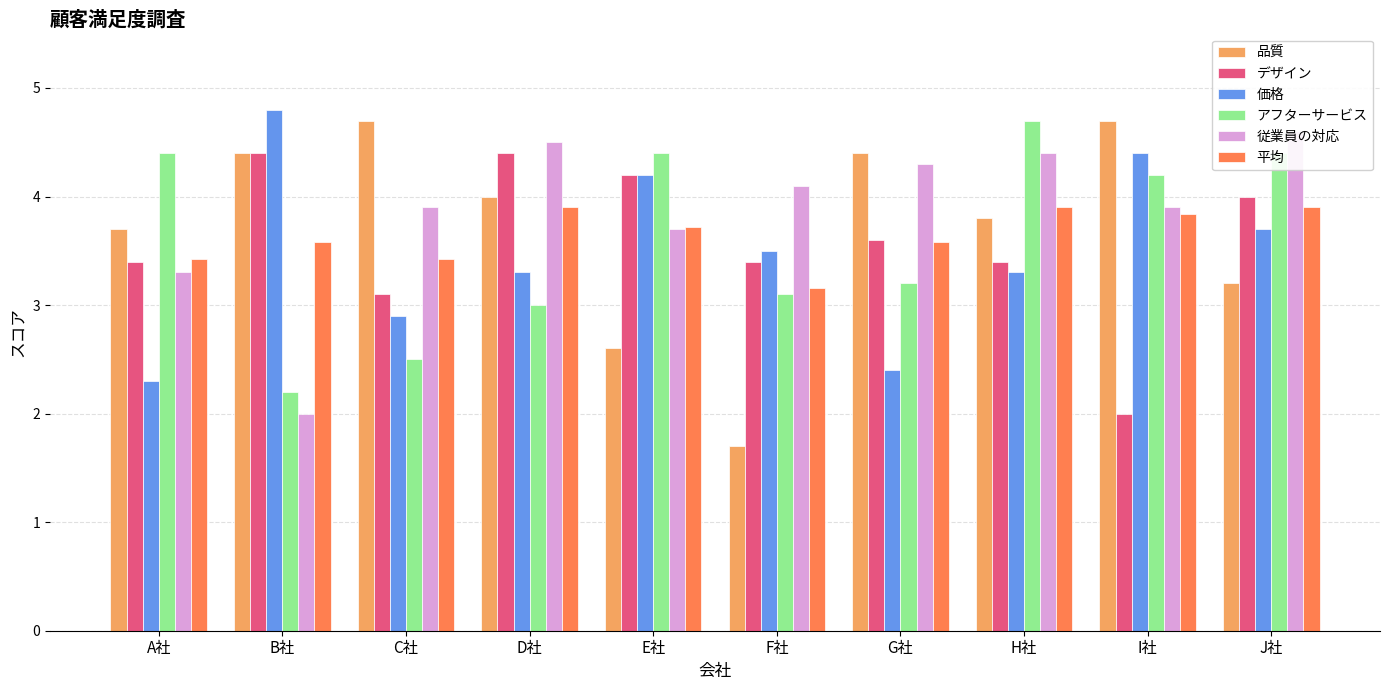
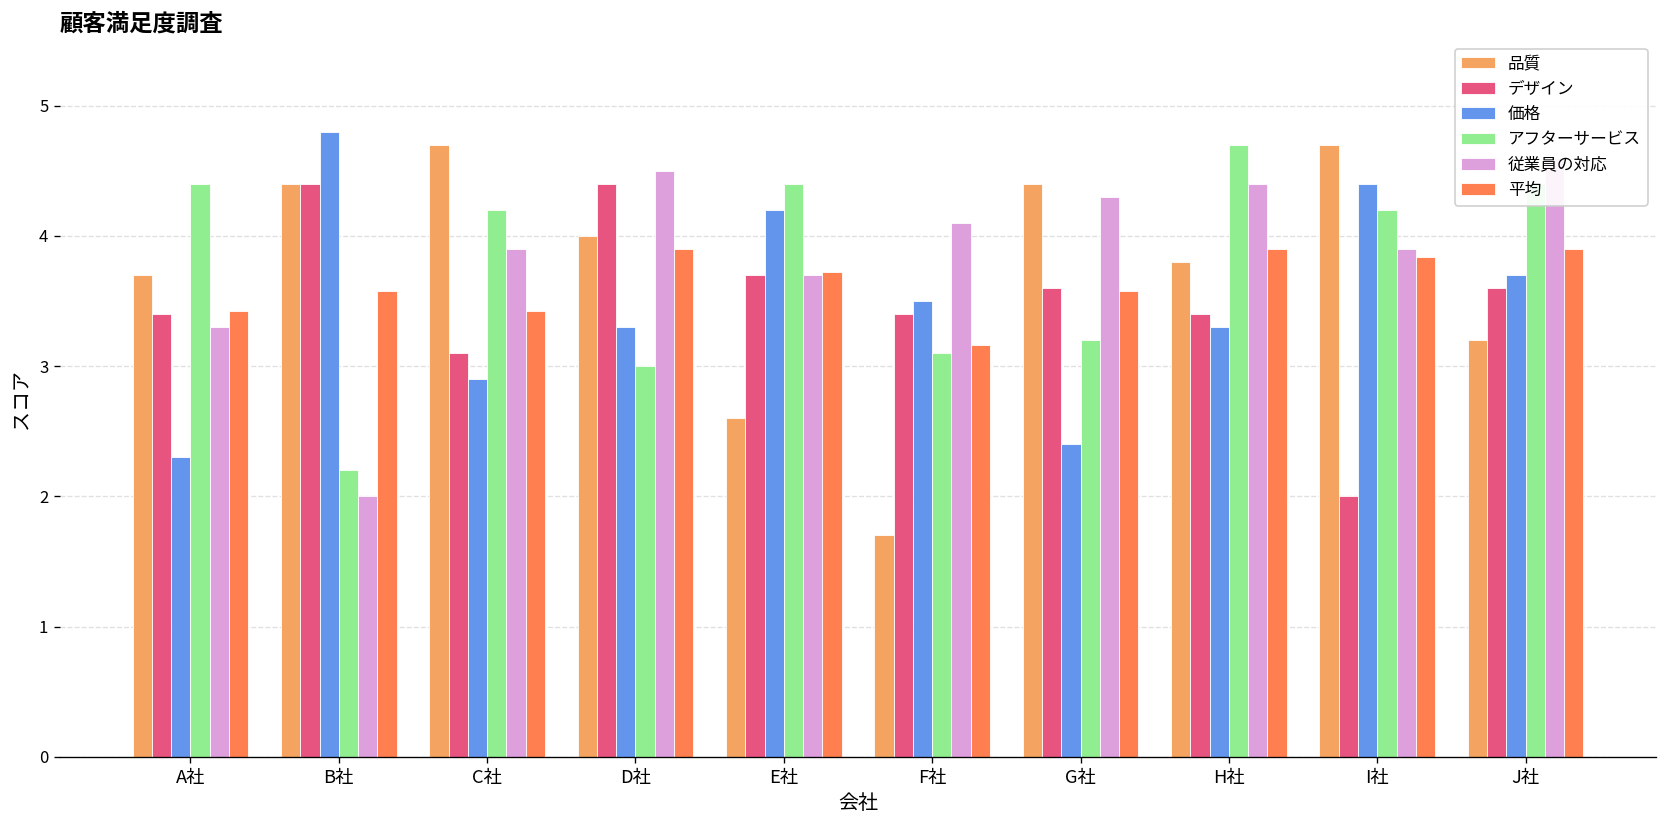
アフターサービス, C社: 2.5 -> 4.2
デザイン, E社: 4.2 -> 3.7
デザイン, J社: 4.0 -> 3.6
